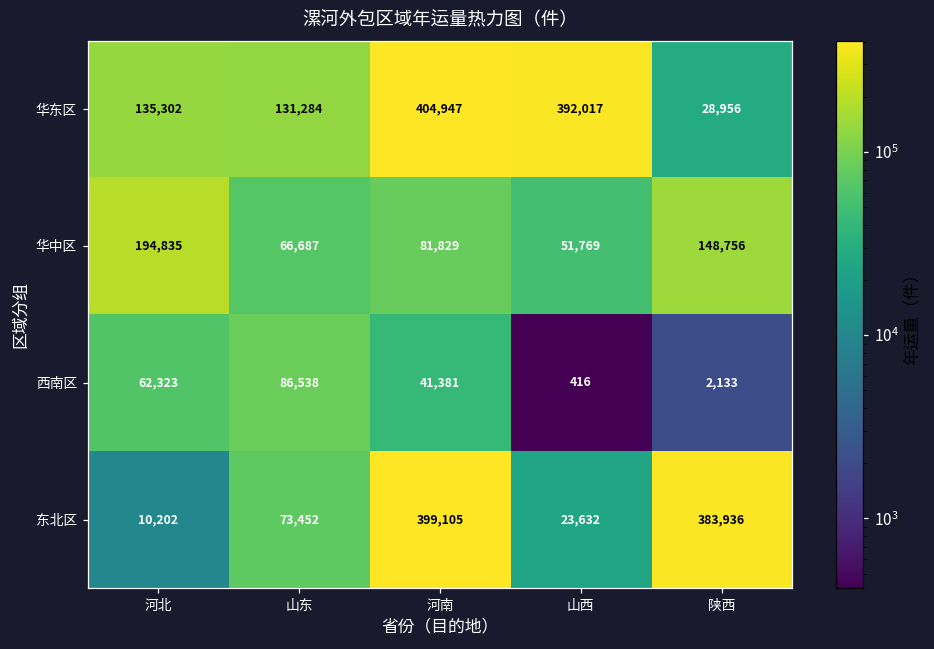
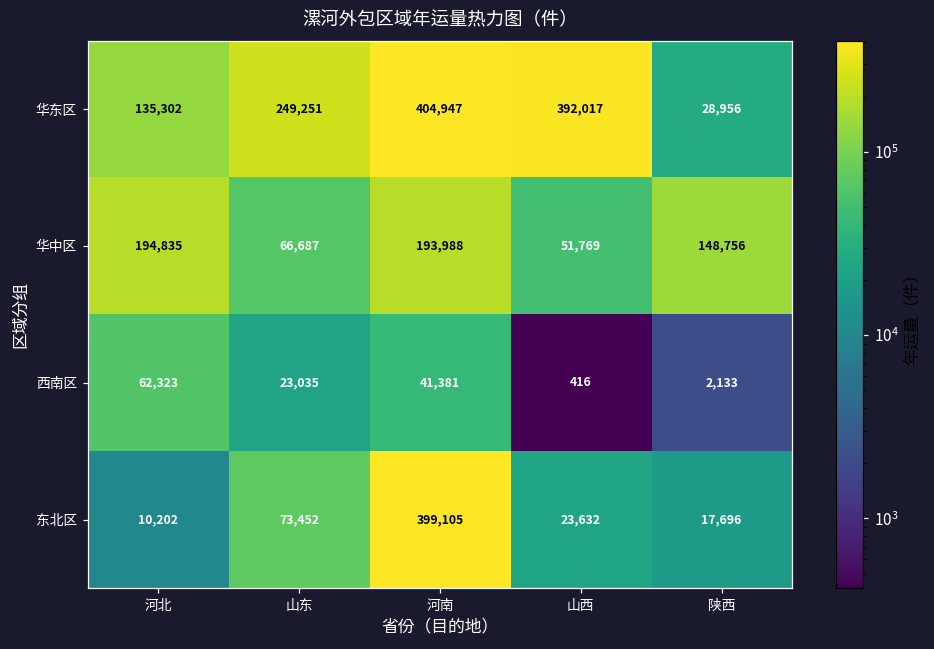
华东区, 山东: 131,284 -> 249,251
华中区, 河南: 81,829 -> 193,988
西南区, 山东: 86,538 -> 23,035
东北区, 陕西: 383,936 -> 17,696
